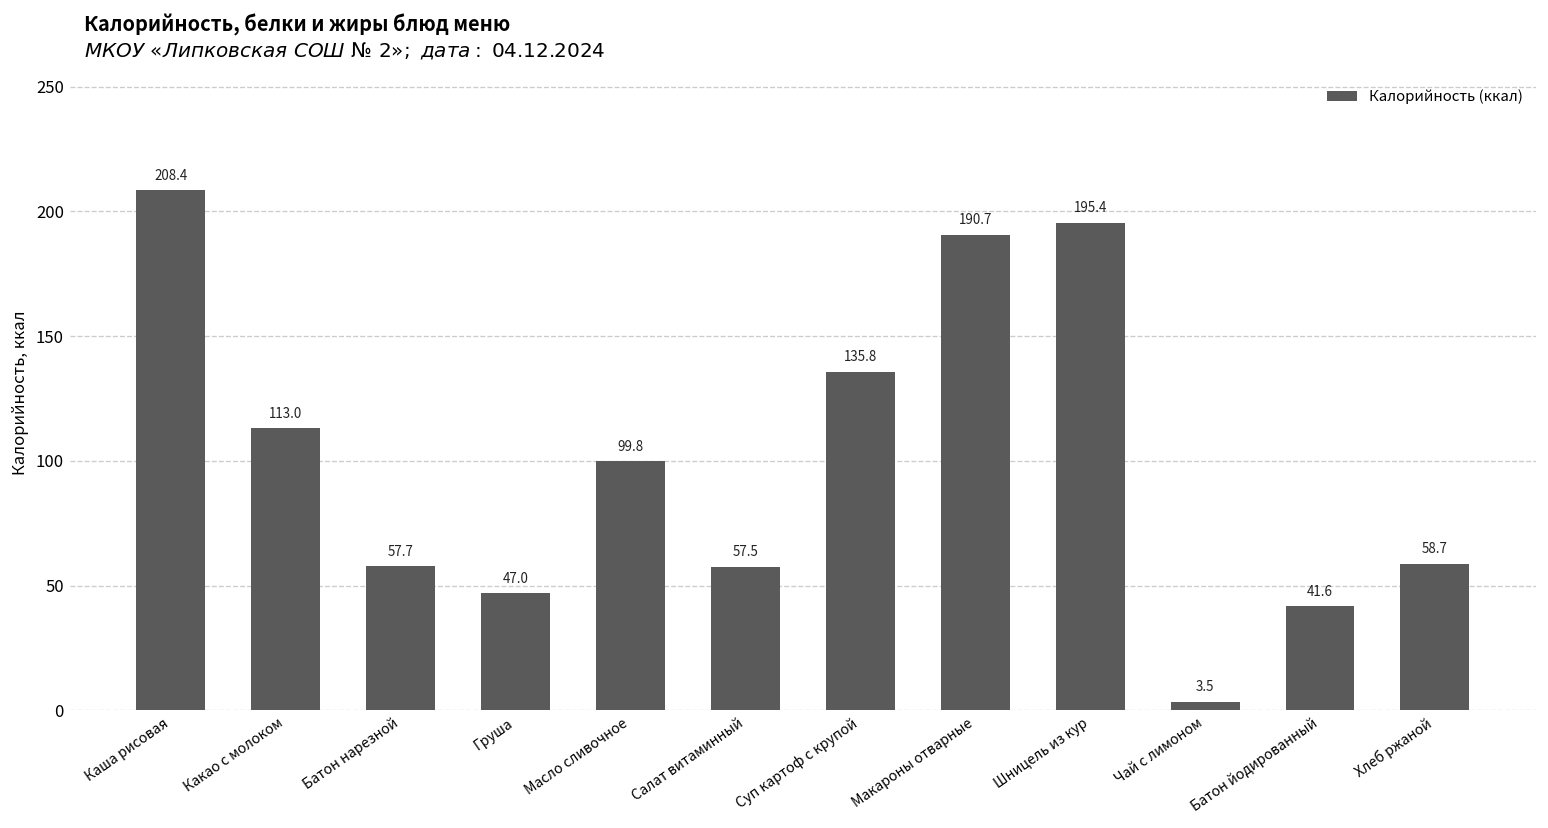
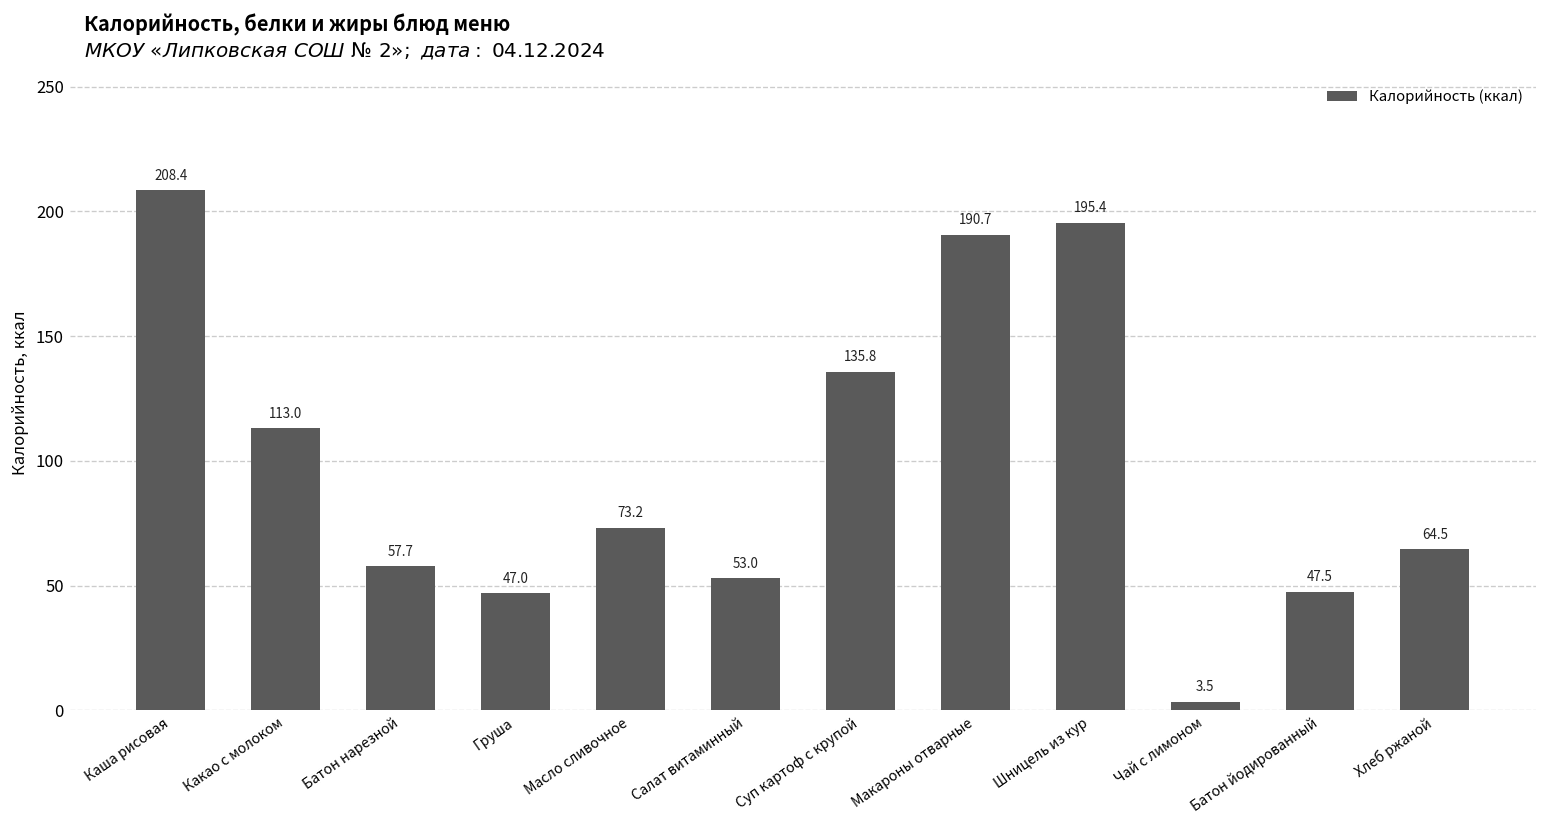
Масло сливочное: 99.8 -> 73.2
Салат витаминный: 57.5 -> 53.0
Батон йодированный: 41.6 -> 47.5
Хлеб ржаной: 58.7 -> 64.5
